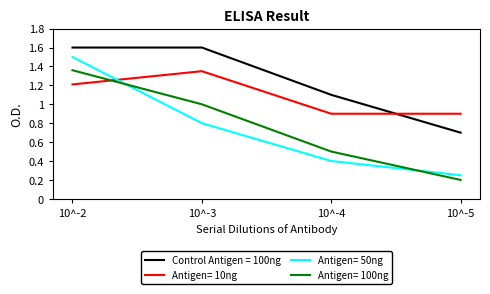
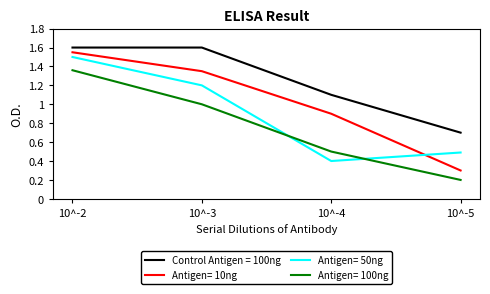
Antigen= 10ng, 10^-2: 1.2 -> 1.6
Antigen= 50ng, 10^-3: 0.8 -> 1.2
Antigen= 10ng, 10^-5: 0.9 -> 0.3
Antigen= 50ng, 10^-5: 0.3 -> 0.5
